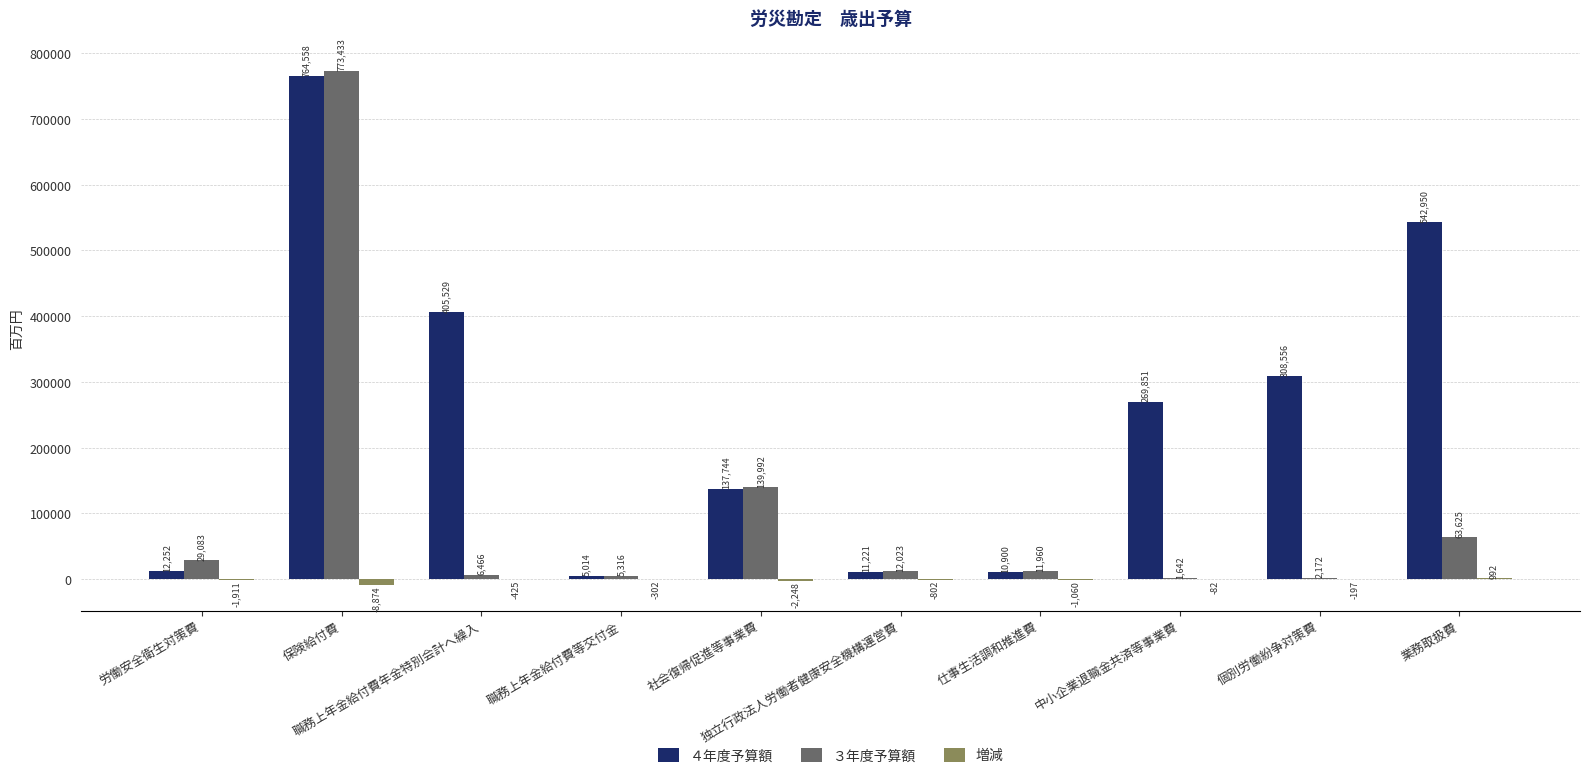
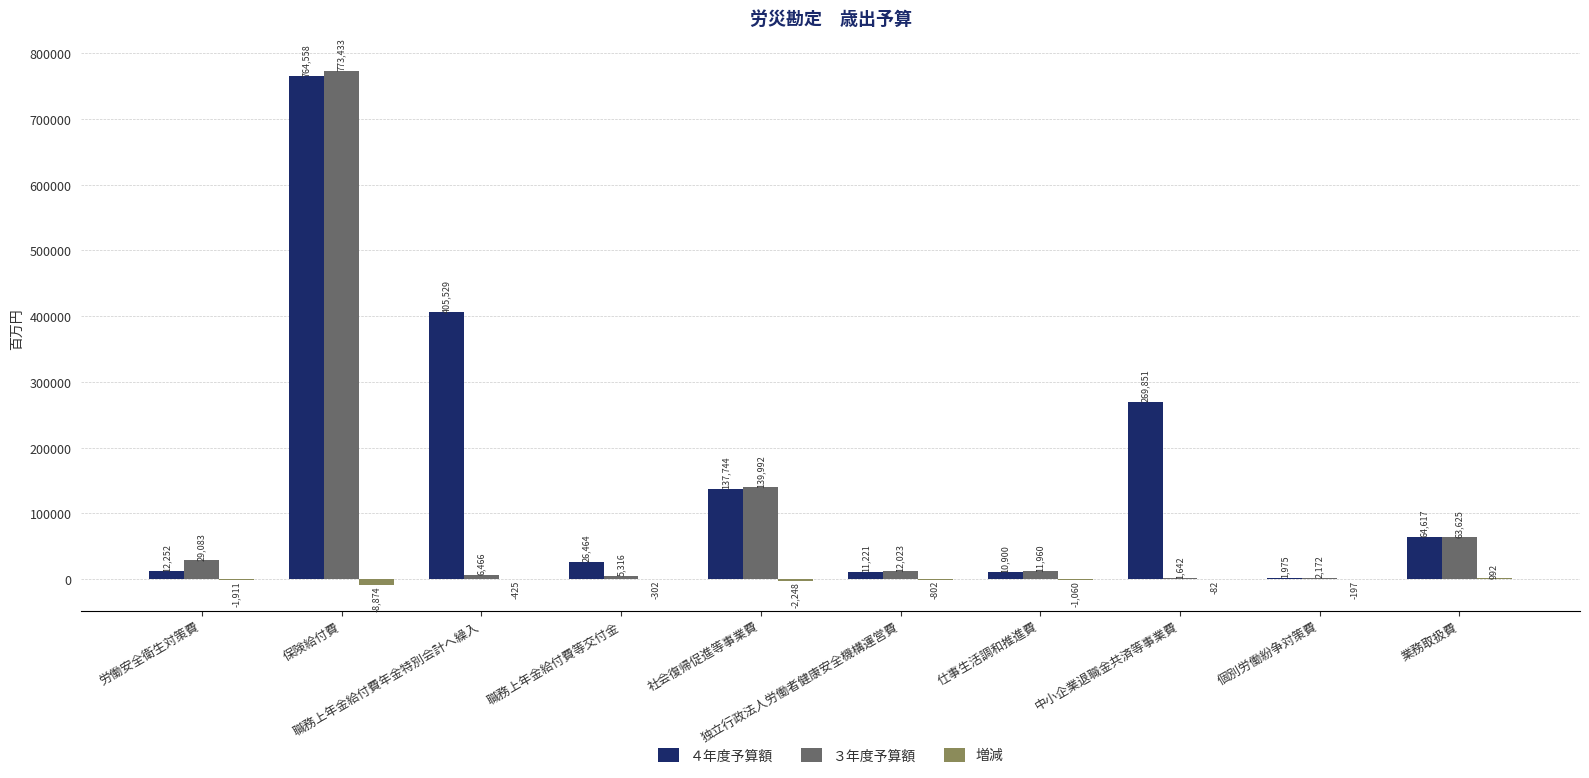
４年度予算額, 職務上年金給付費等交付金: 5,014 -> 26,464
４年度予算額, 個別労働紛争対策費: 308,556 -> 1,975
４年度予算額, 業務取扱費: 542,950 -> 64,617
